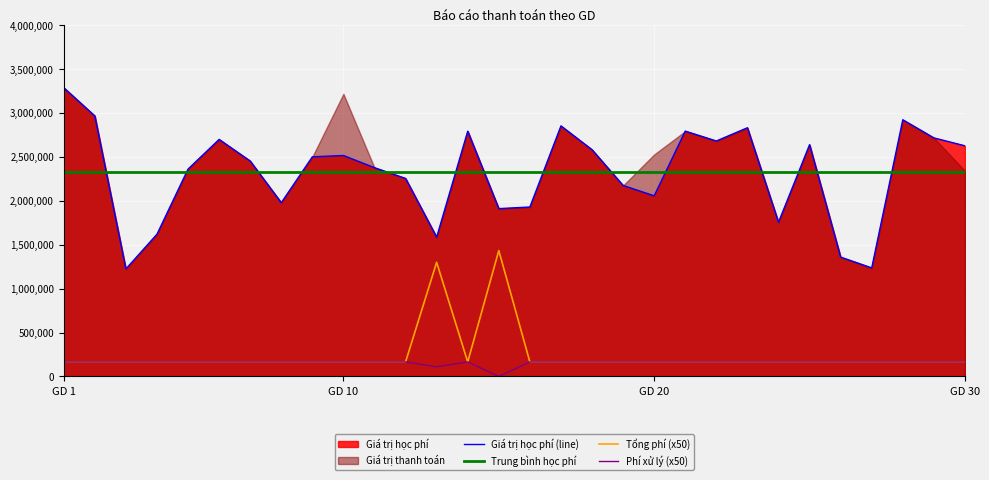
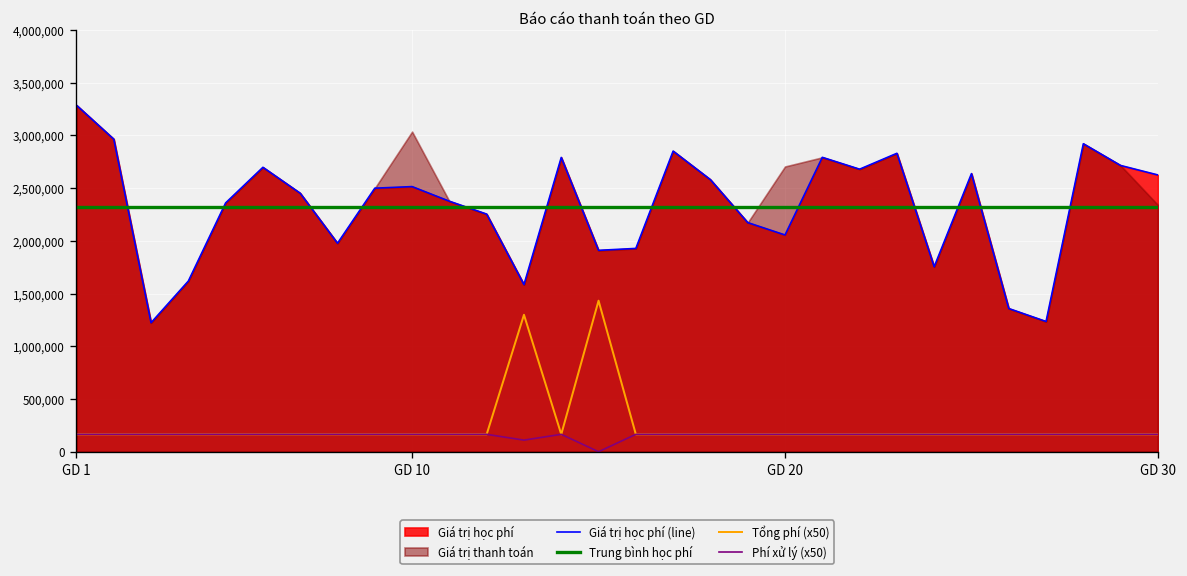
Giá trị thanh toán, GD 10: 3,200,000 -> 3,000,000
Giá trị thanh toán, GD 20: 2,500,000 -> 2,700,000
